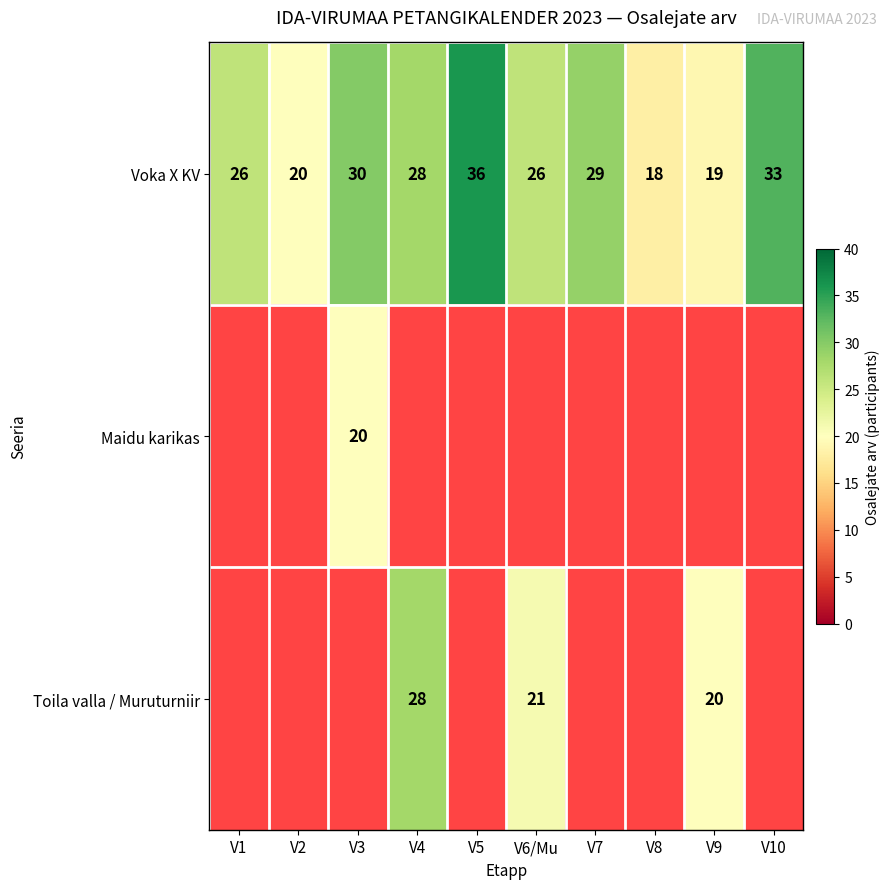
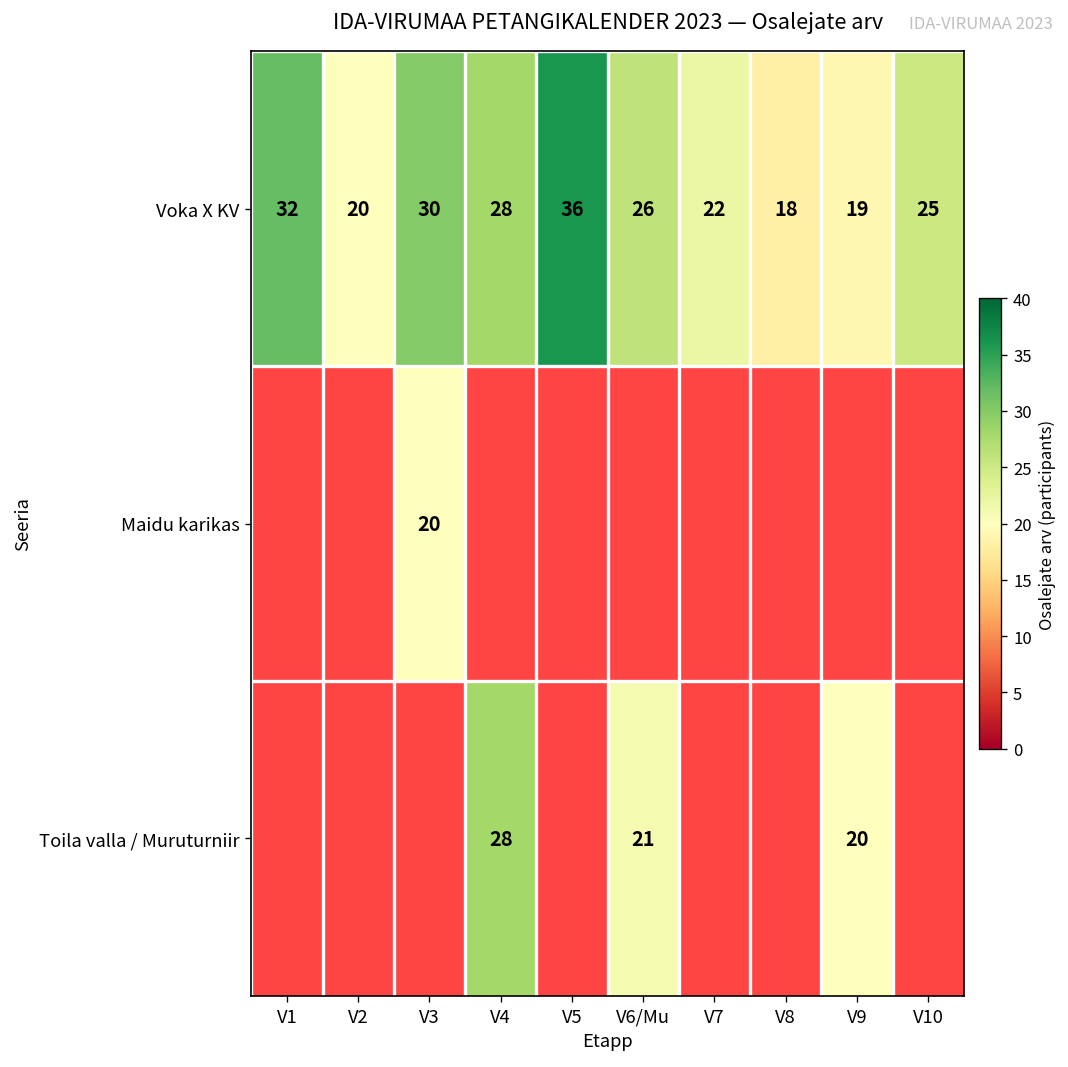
Voka X KV, V1: 26 -> 32
Voka X KV, V7: 29 -> 22
Voka X KV, V10: 33 -> 25
